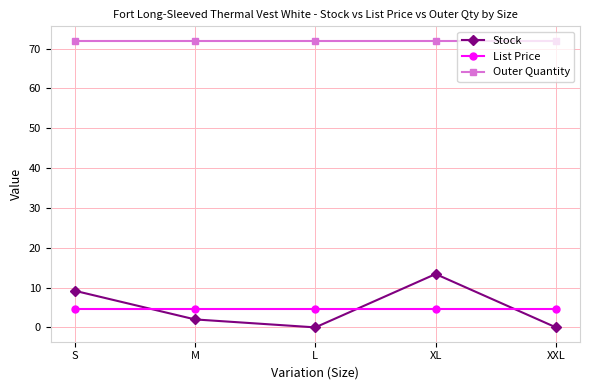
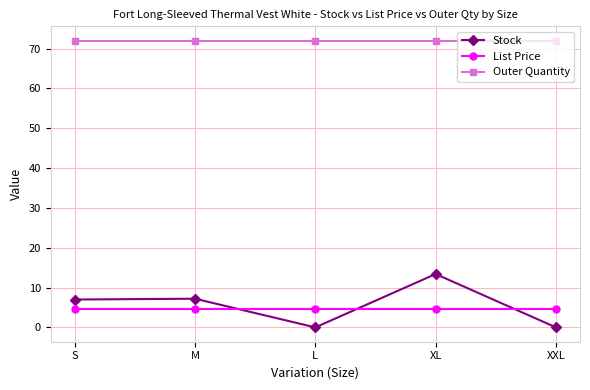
Stock, S: 9 -> 7
Stock, M: 2 -> 7
